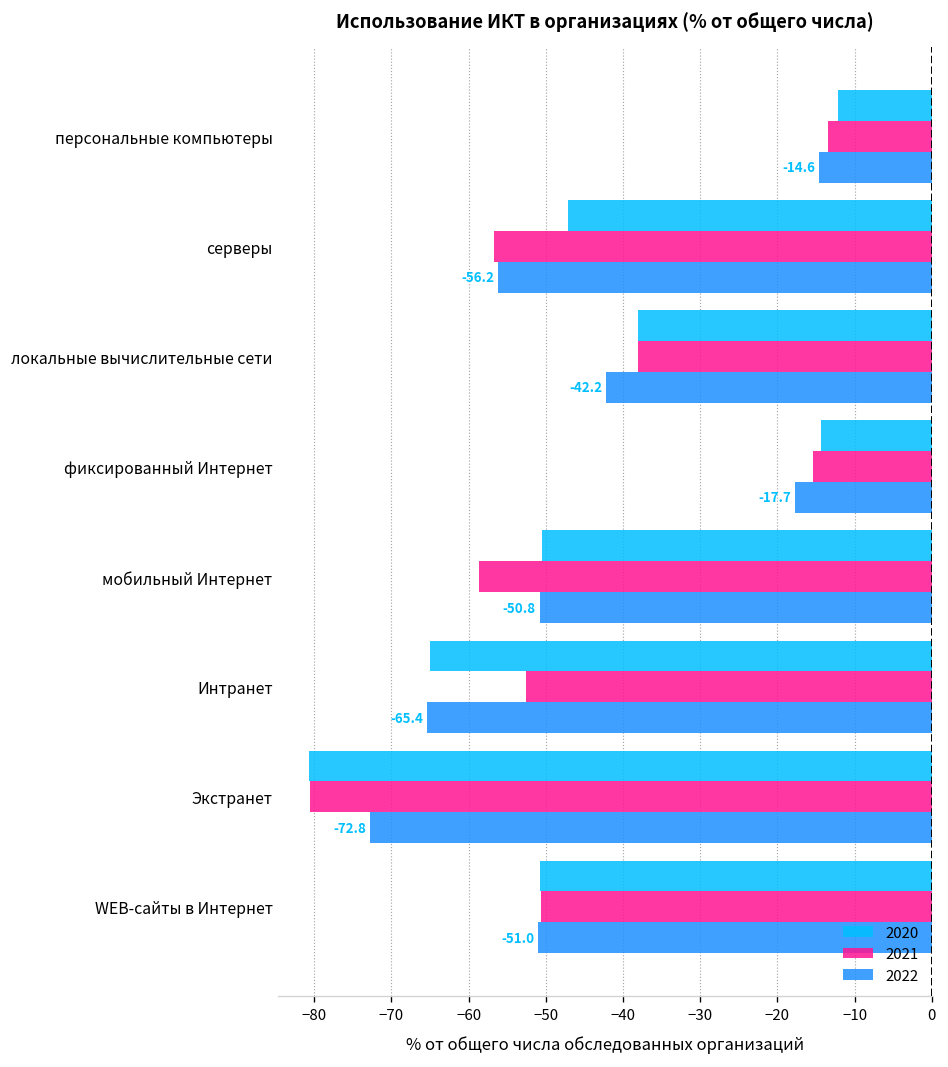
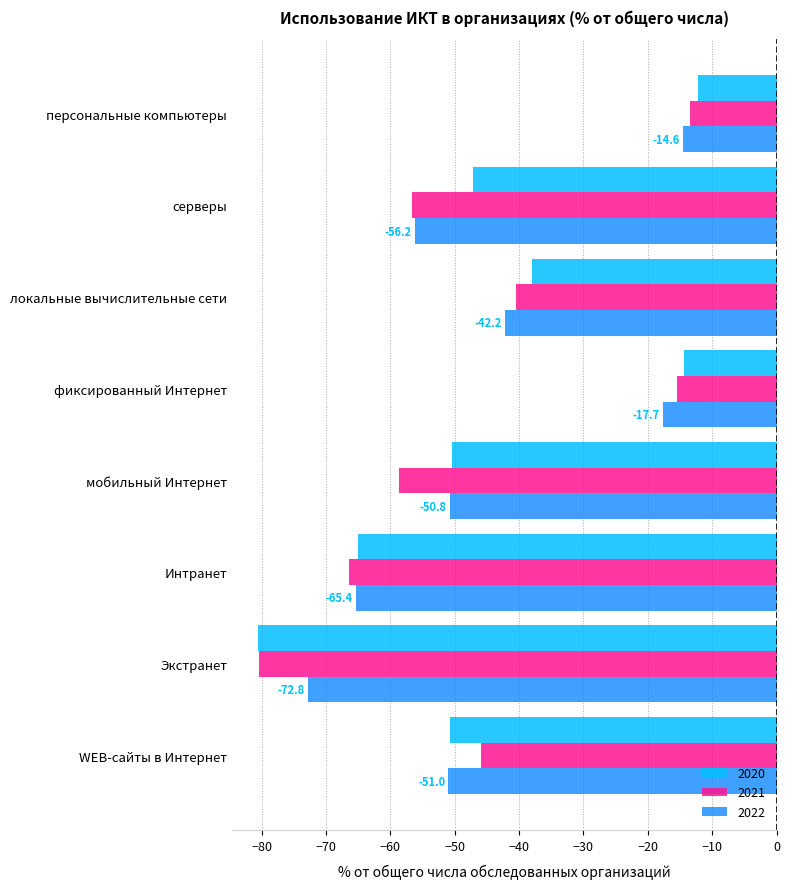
2021, локальные вычислительные сети: -38 -> -41
2021, Интранет: -53 -> -66
2021, WEB-сайты в Интернет: -51 -> -46
